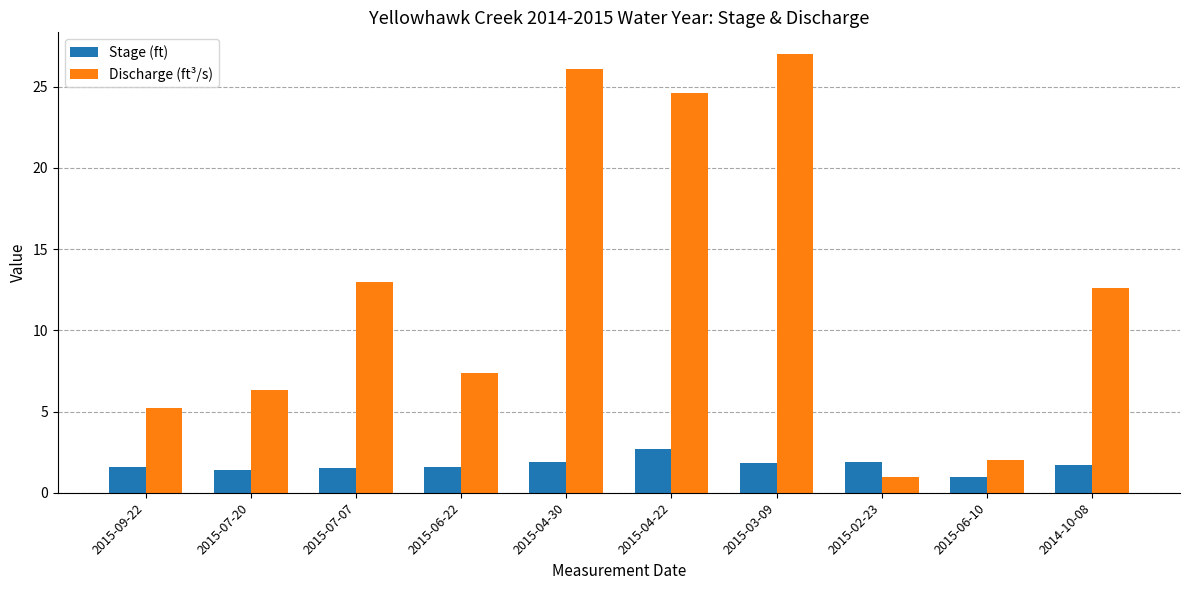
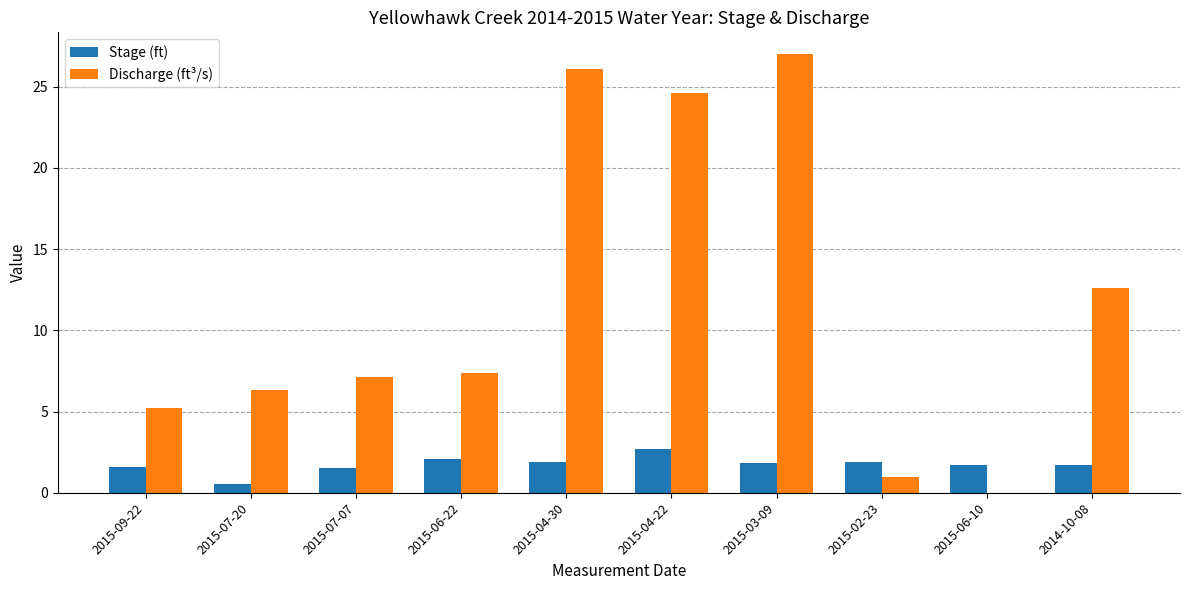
Stage (ft), 2015-07-20: 1.4 -> 0.5
Discharge (ft³/s), 2015-07-07: 13.0 -> 7.1
Stage (ft), 2015-06-22: 1.6 -> 2.1
Stage (ft), 2015-06-10: 1.0 -> 1.7
Discharge (ft³/s), 2015-06-10: 2 -> 0
